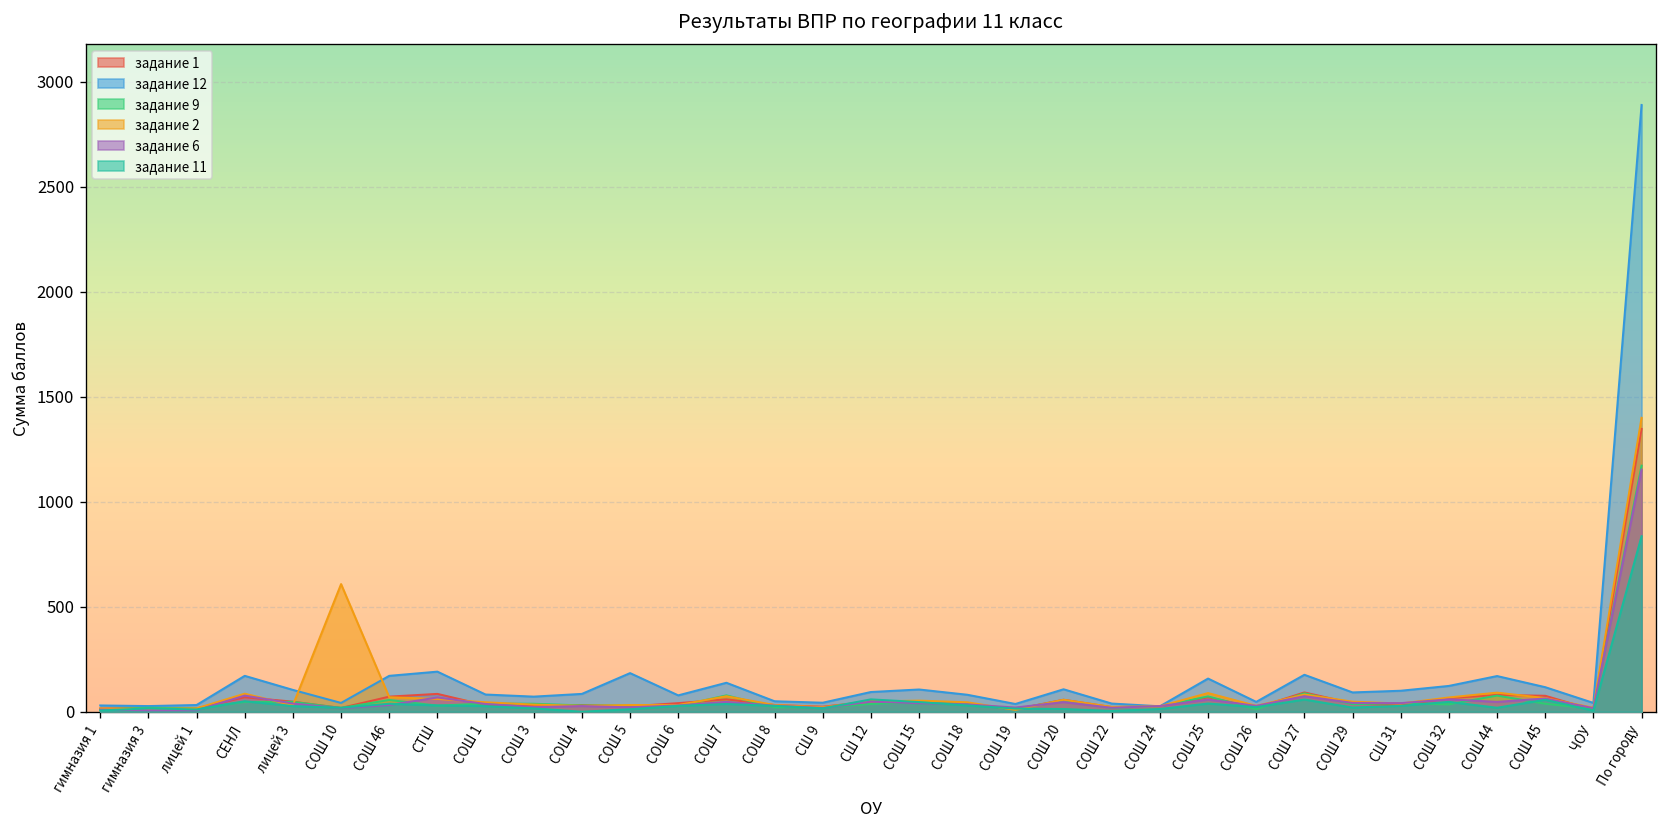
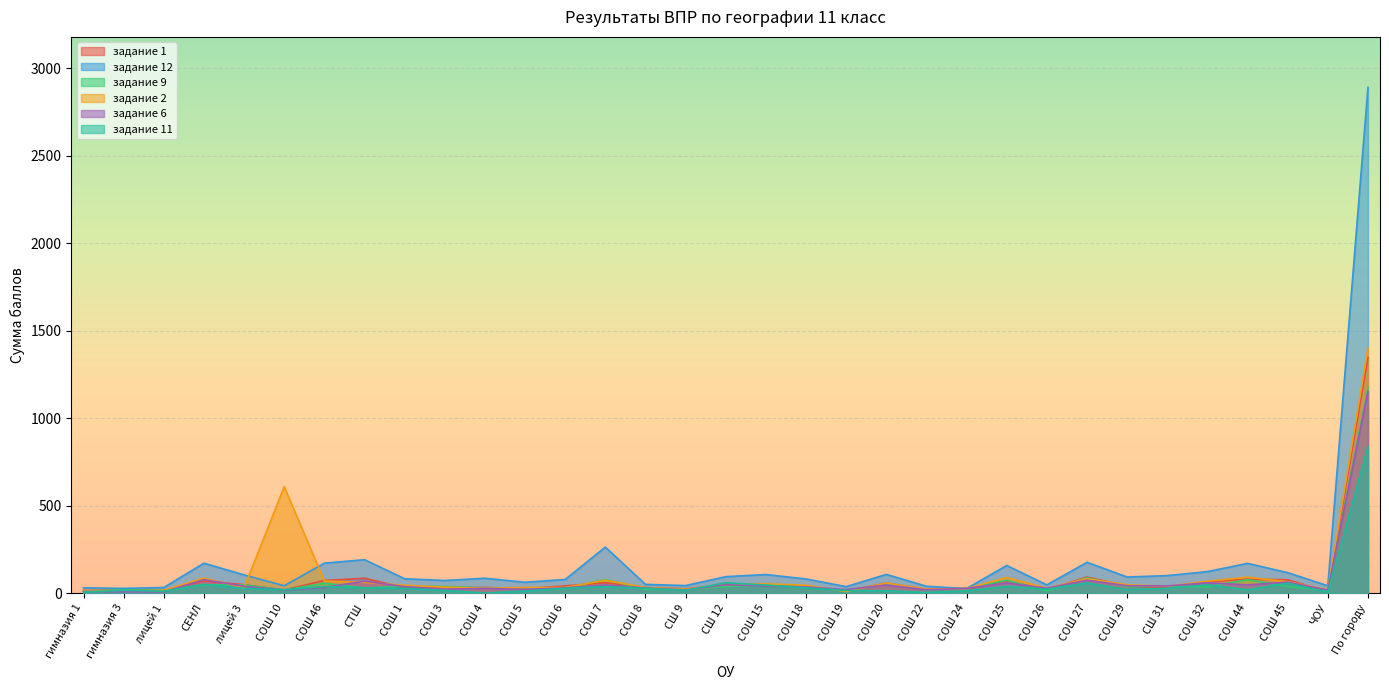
задание 12, СОШ 5: 180 -> 60
задание 12, СОШ 7: 140 -> 260
